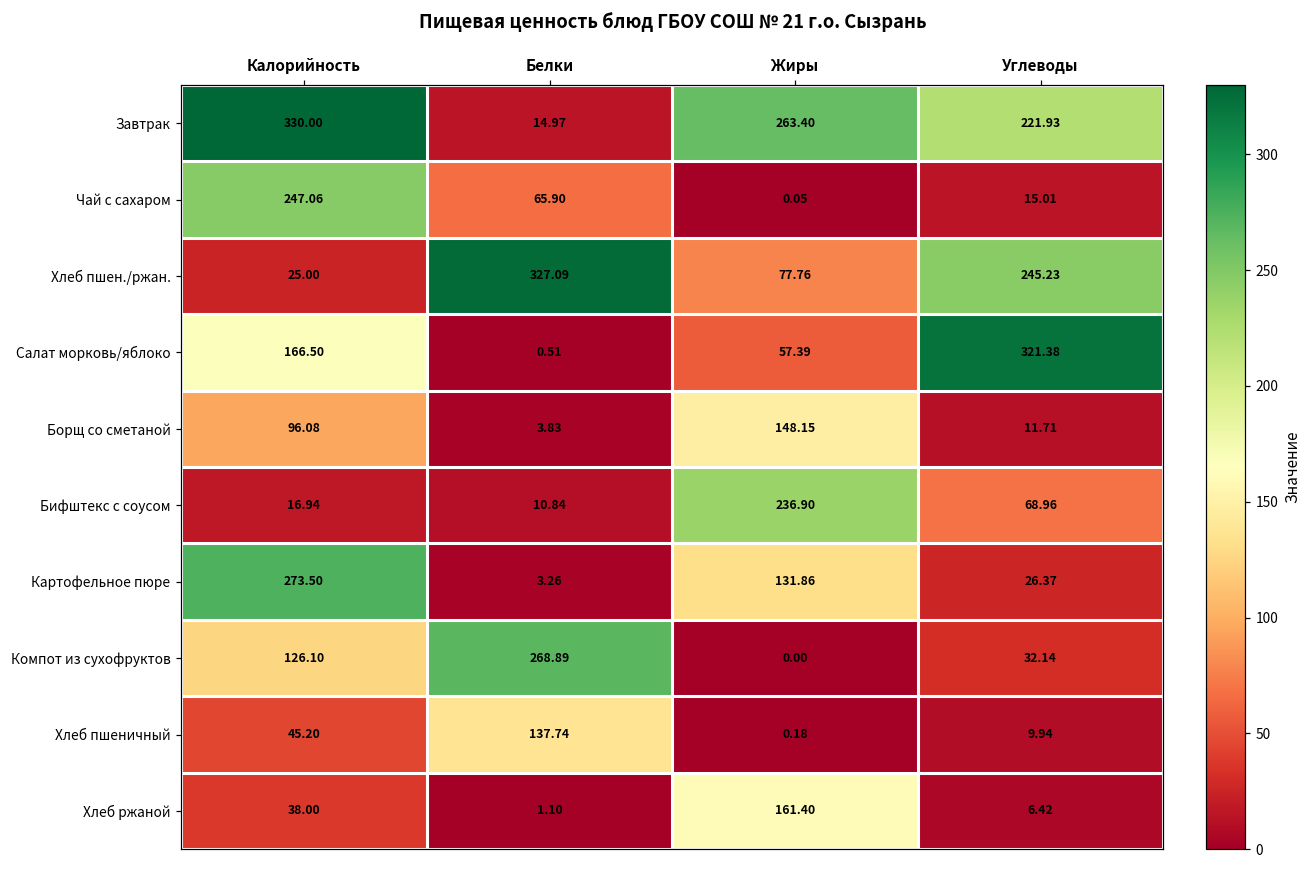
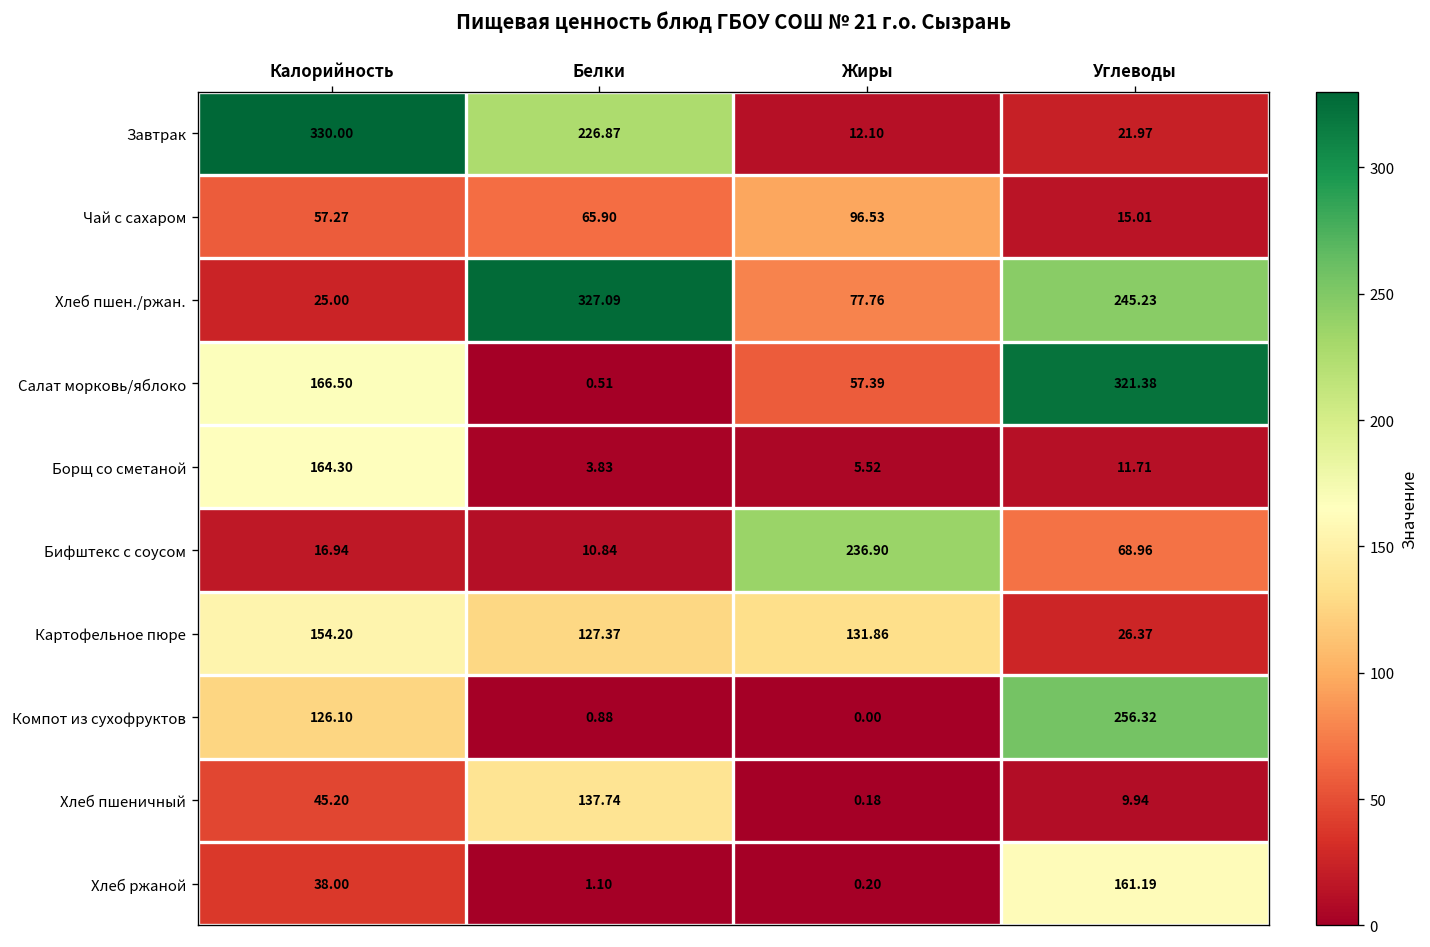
Завтрак, Белки: 14.97 -> 226.87
Завтрак, Жиры: 263.40 -> 12.10
Завтрак, Углеводы: 221.93 -> 21.97
Чай с сахаром, Калорийность: 247.06 -> 57.27
Чай с сахаром, Жиры: 0.05 -> 96.53
Борщ со сметаной, Калорийность: 96.08 -> 164.30
Борщ со сметаной, Жиры: 148.15 -> 5.52
Картофельное пюре, Калорийность: 273.50 -> 154.20
Картофельное пюре, Белки: 3.26 -> 127.37
Компот из сухофруктов, Белки: 268.89 -> 0.88
Компот из сухофруктов, Углеводы: 32.14 -> 256.32
Хлеб ржаной, Жиры: 161.40 -> 0.20
Хлеб ржаной, Углеводы: 6.42 -> 161.19
